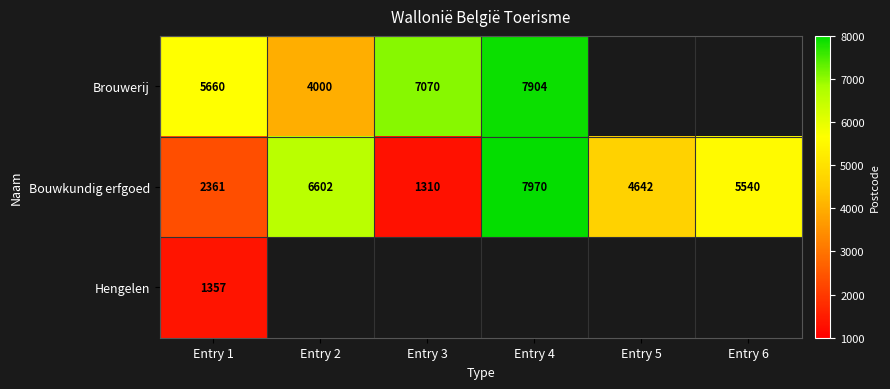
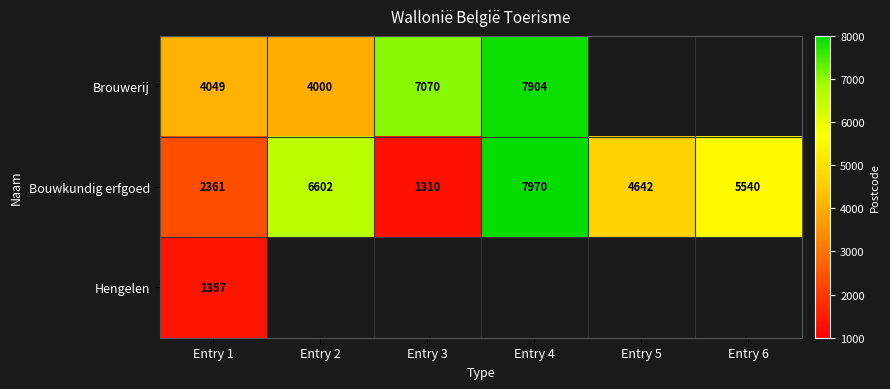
Brouwerij, Entry 1: 5660 -> 4049
